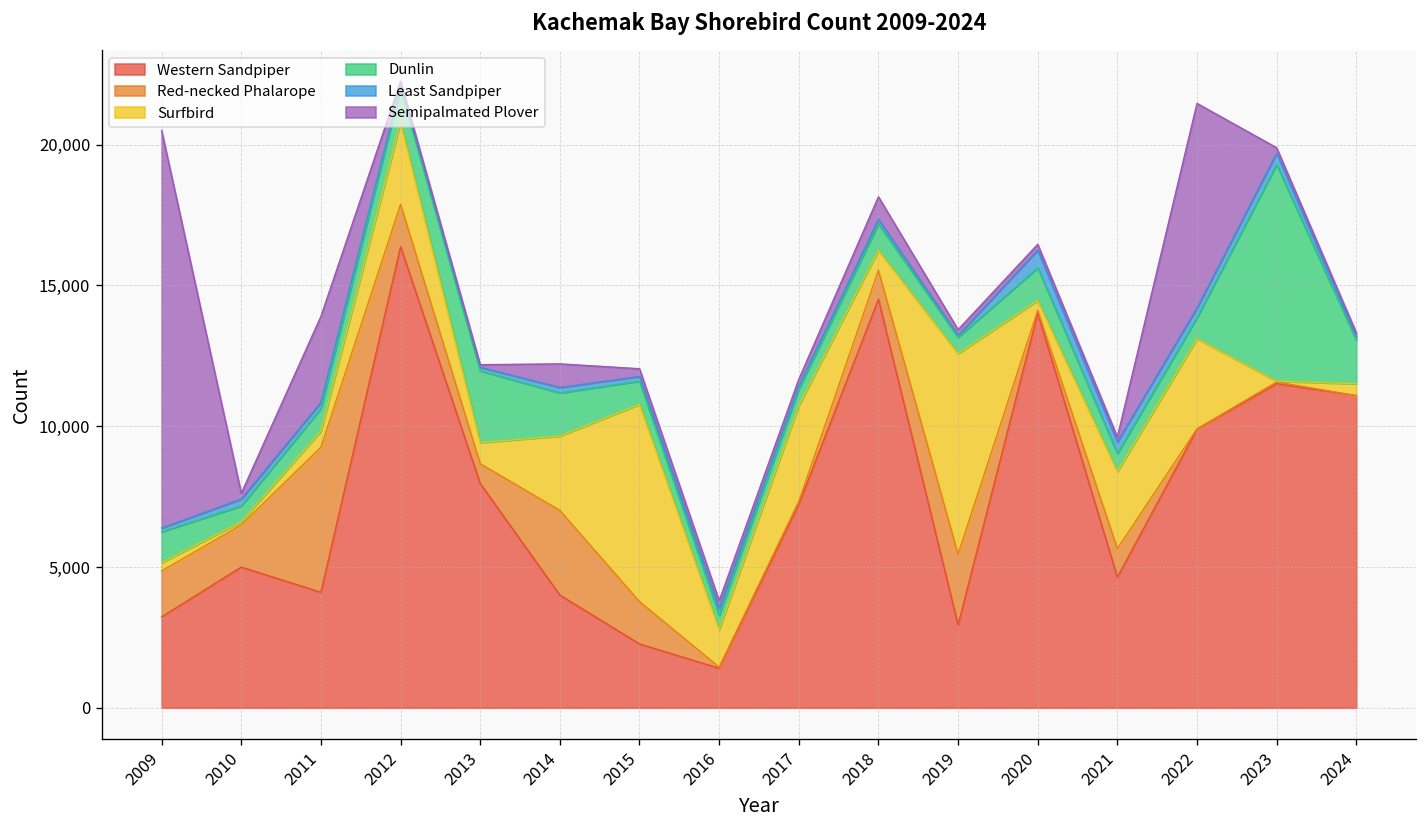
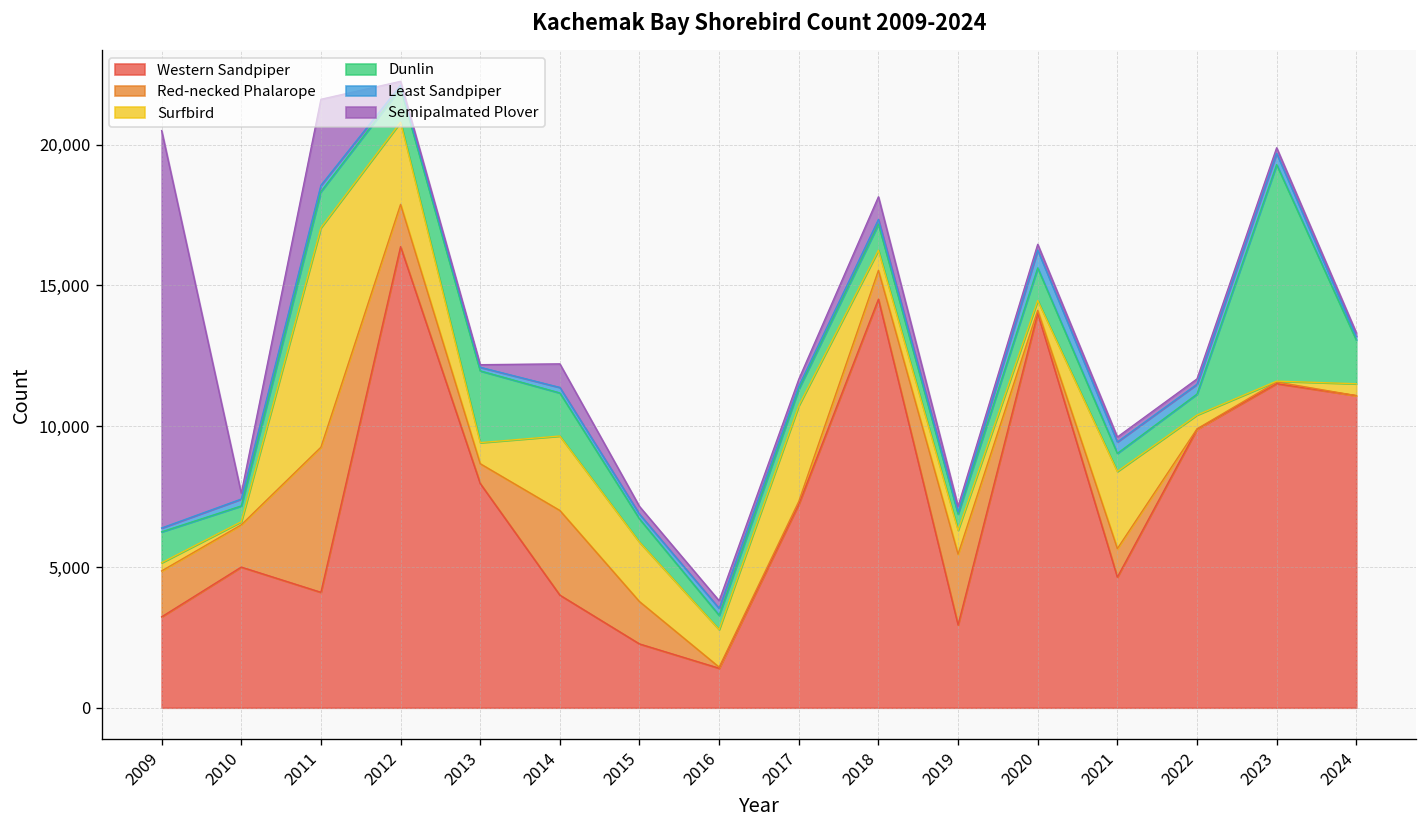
Surfbird, 2011: 600 -> 7,800
Dunlin, 2011: 800 -> 1,300
Surfbird, 2015: 7,000 -> 2,100
Surfbird, 2019: 7,100 -> 900
Surfbird, 2022: 3,200 -> 500
Semipalmated Plover, 2022: 7,300 -> 200
